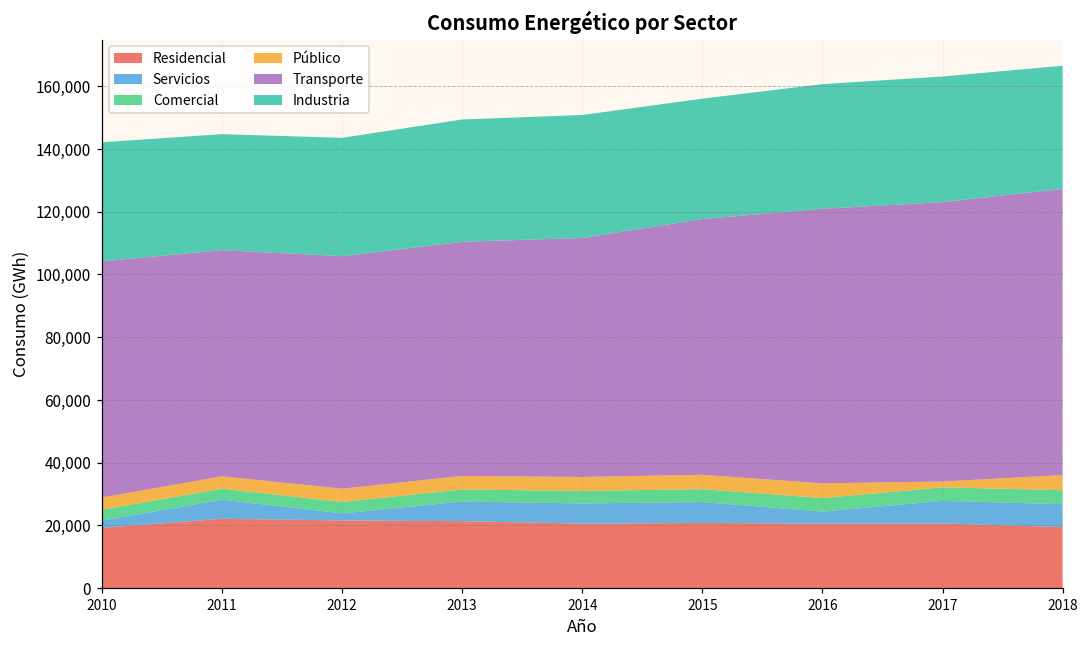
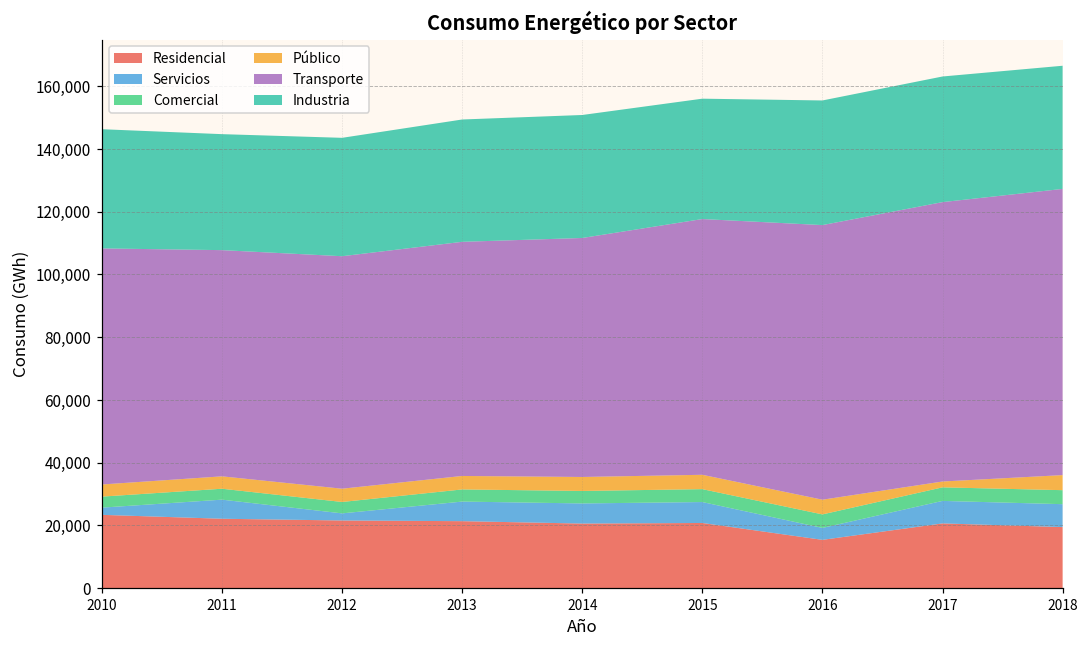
Residencial, 2010: 19,000 -> 23,000
Residencial, 2016: 21,000 -> 15,000
